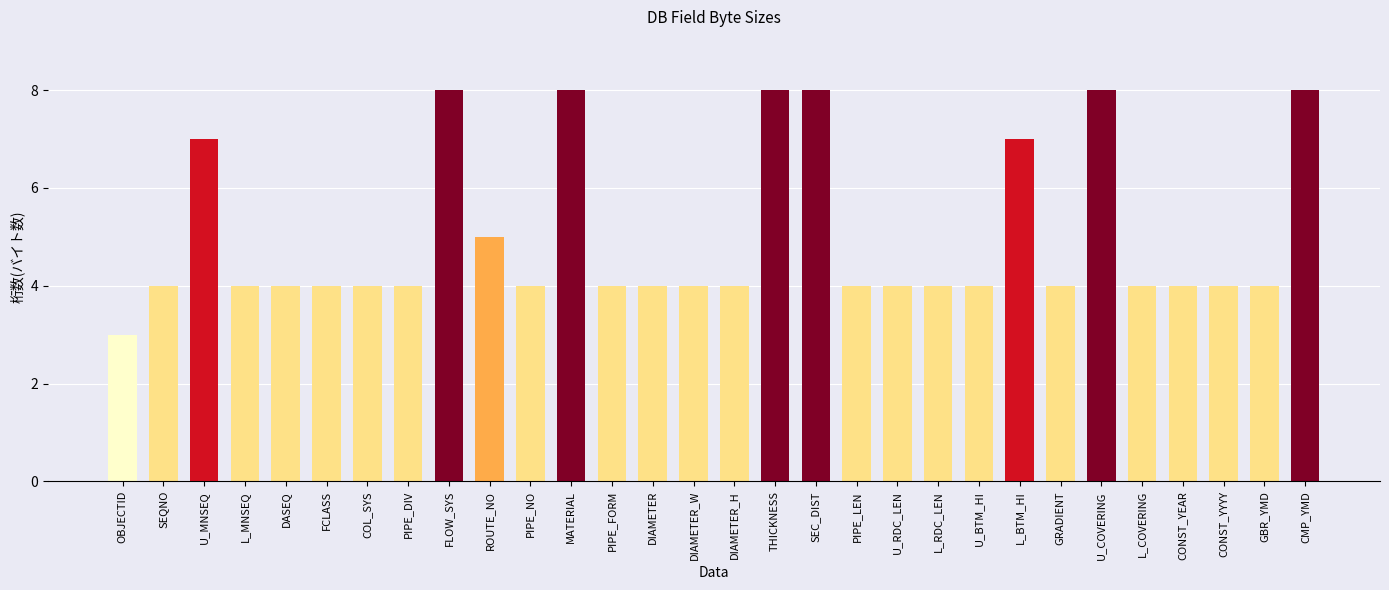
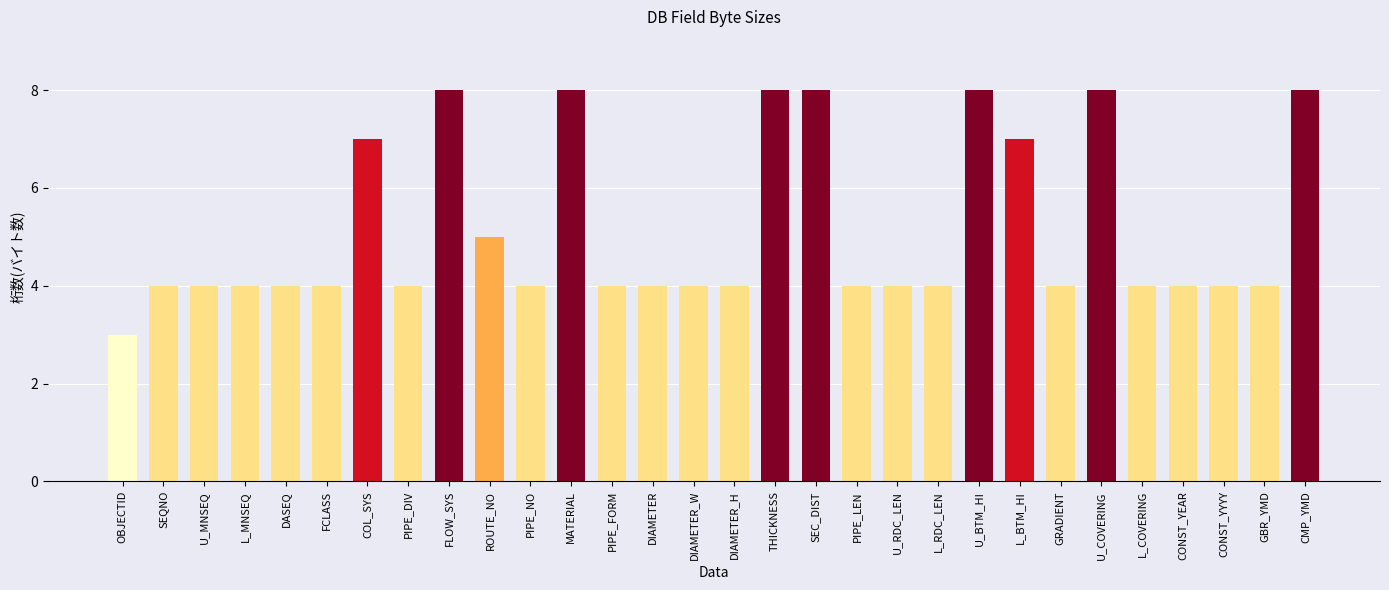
U_MNSEQ: 7 -> 4
COL_SYS: 4 -> 7
U_BTM_HI: 4 -> 8
